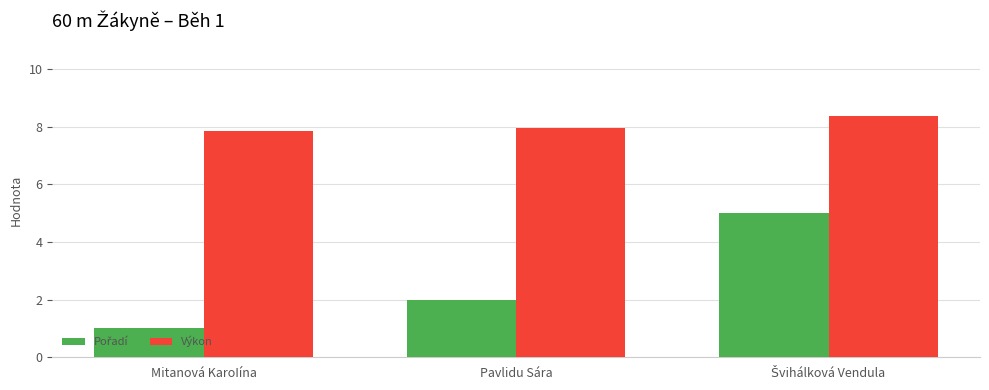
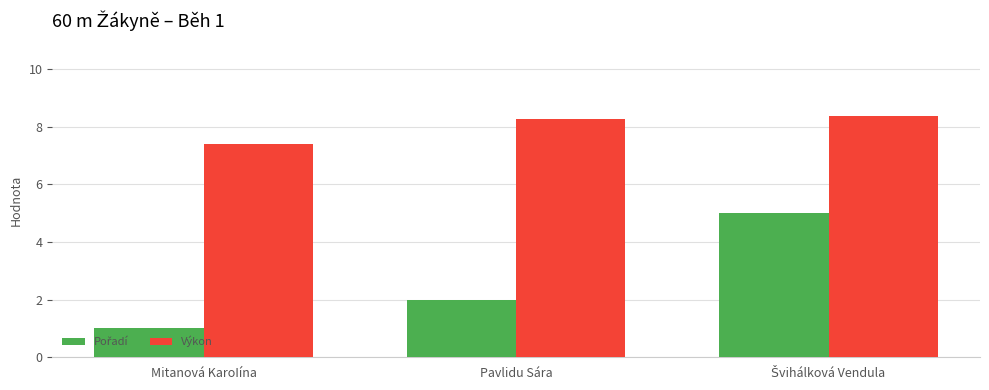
Výkon, Mitanová KaroIína: 7.9 -> 7.4
Výkon, Pavlidu Sára: 8.0 -> 8.3
